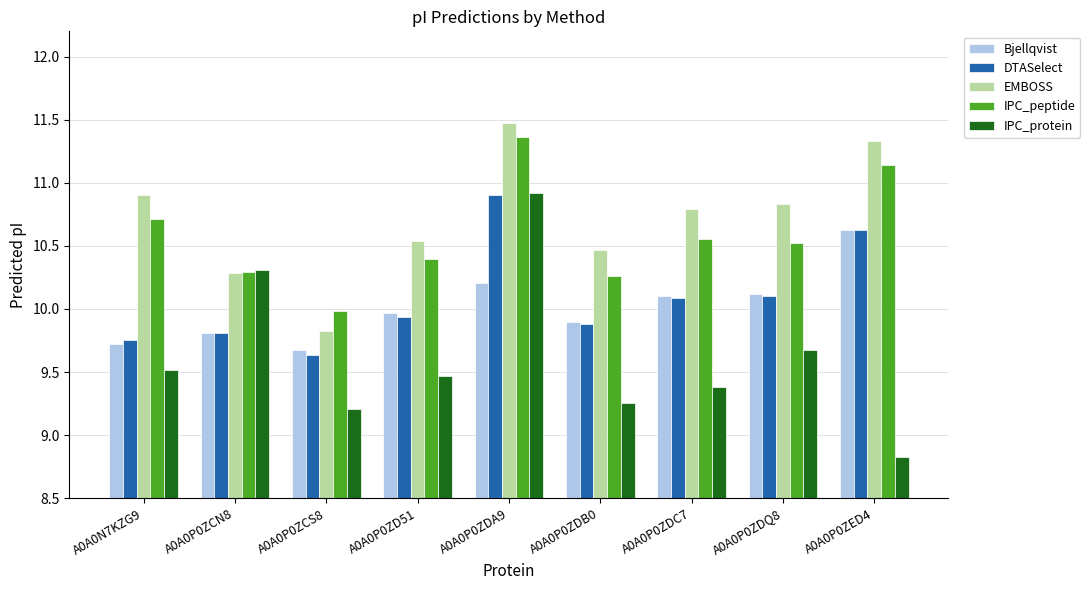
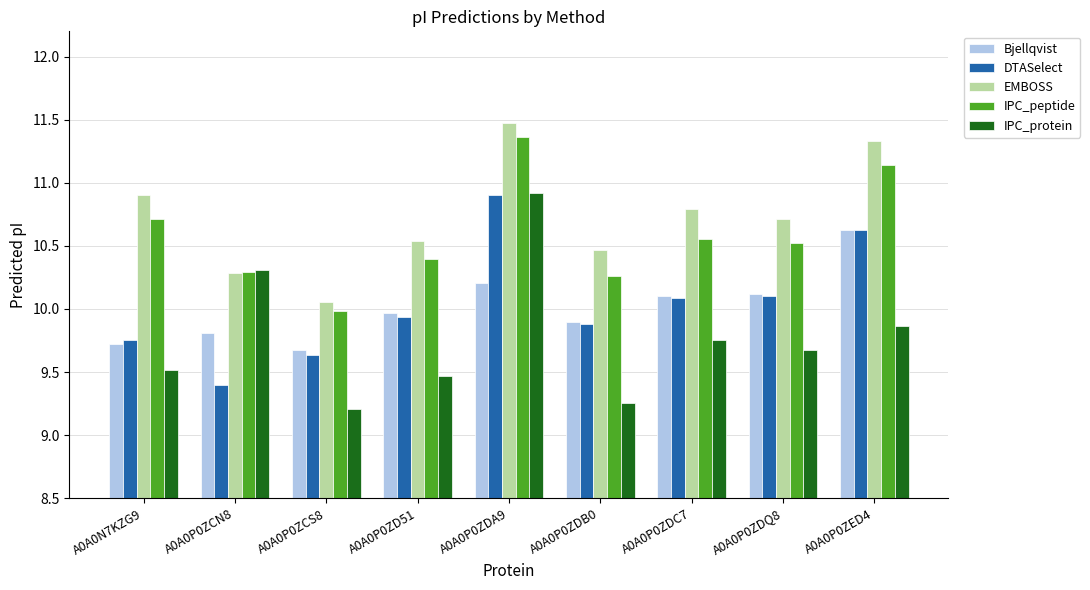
DTASelect, A0A0P0ZCN8: 9.81 -> 9.40
EMBOSS, A0A0P0ZCS8: 9.83 -> 10.06
IPC_protein, A0A0P0ZDC7: 9.39 -> 9.75
EMBOSS, A0A0P0ZDQ8: 10.83 -> 10.72
IPC_protein, A0A0P0ZED4: 8.83 -> 9.87
